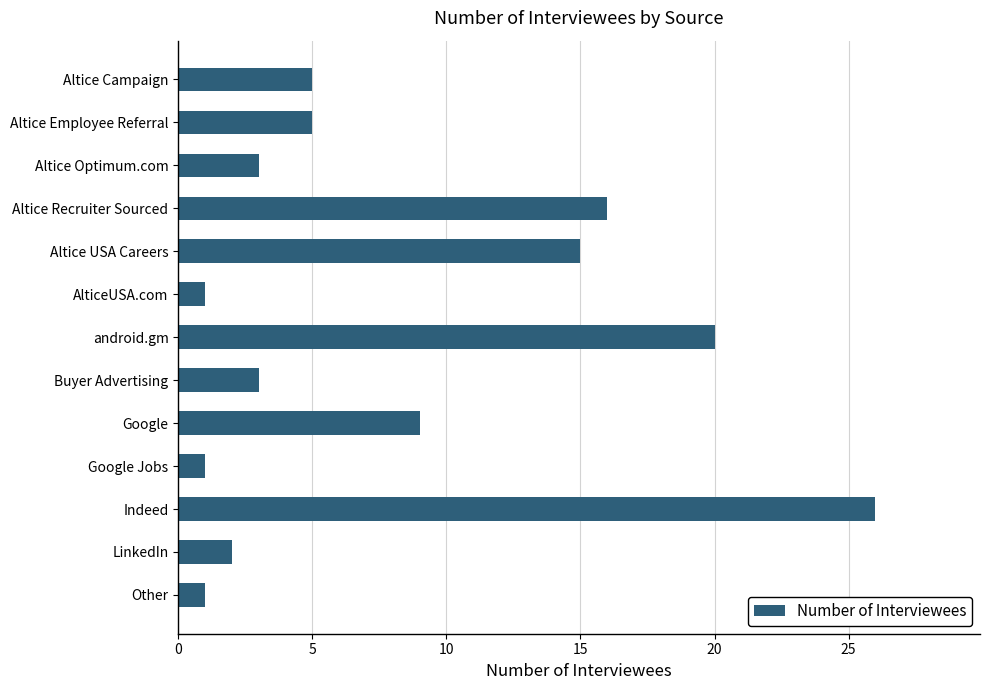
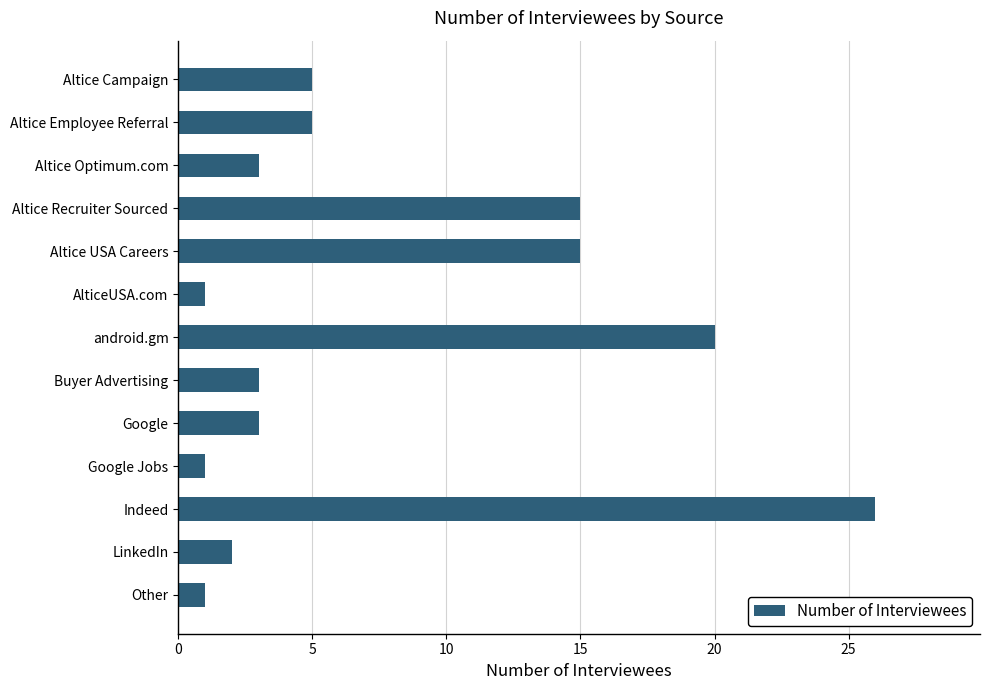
Altice Recruiter Sourced: 16 -> 15
Google: 9 -> 3
